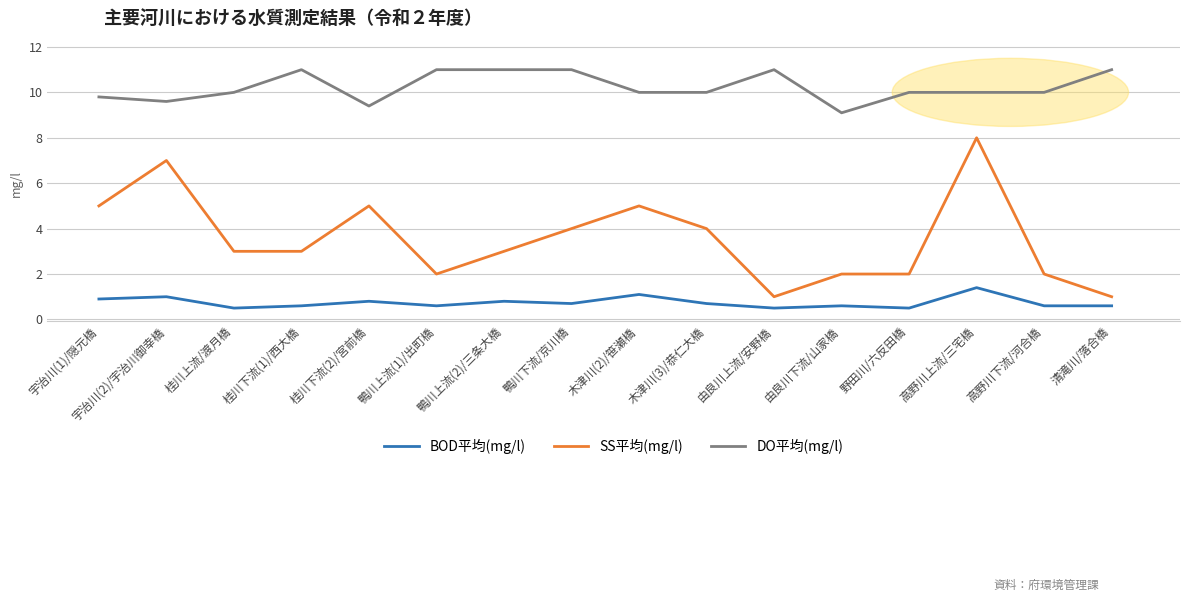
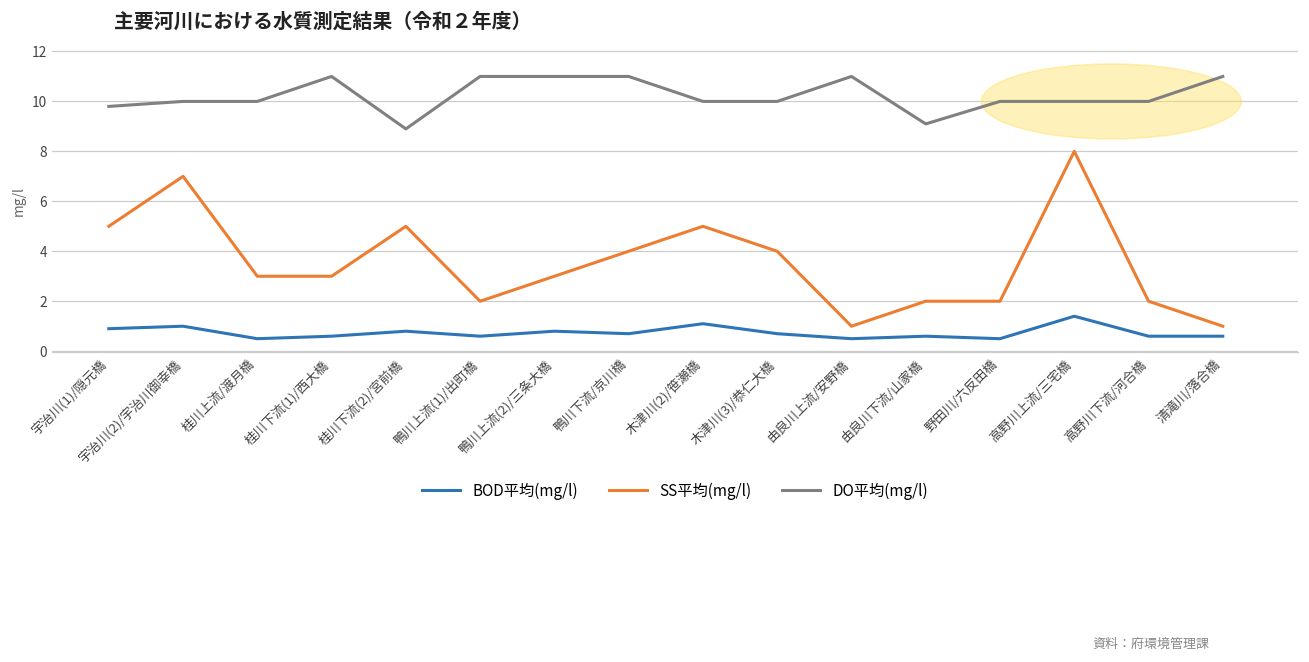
DO平均(mg/l), 宇治川(2)/宇治川御幸橋: 9.6 -> 10.0
DO平均(mg/l), 桂川下流(2)/宮前橋: 9.4 -> 8.9
